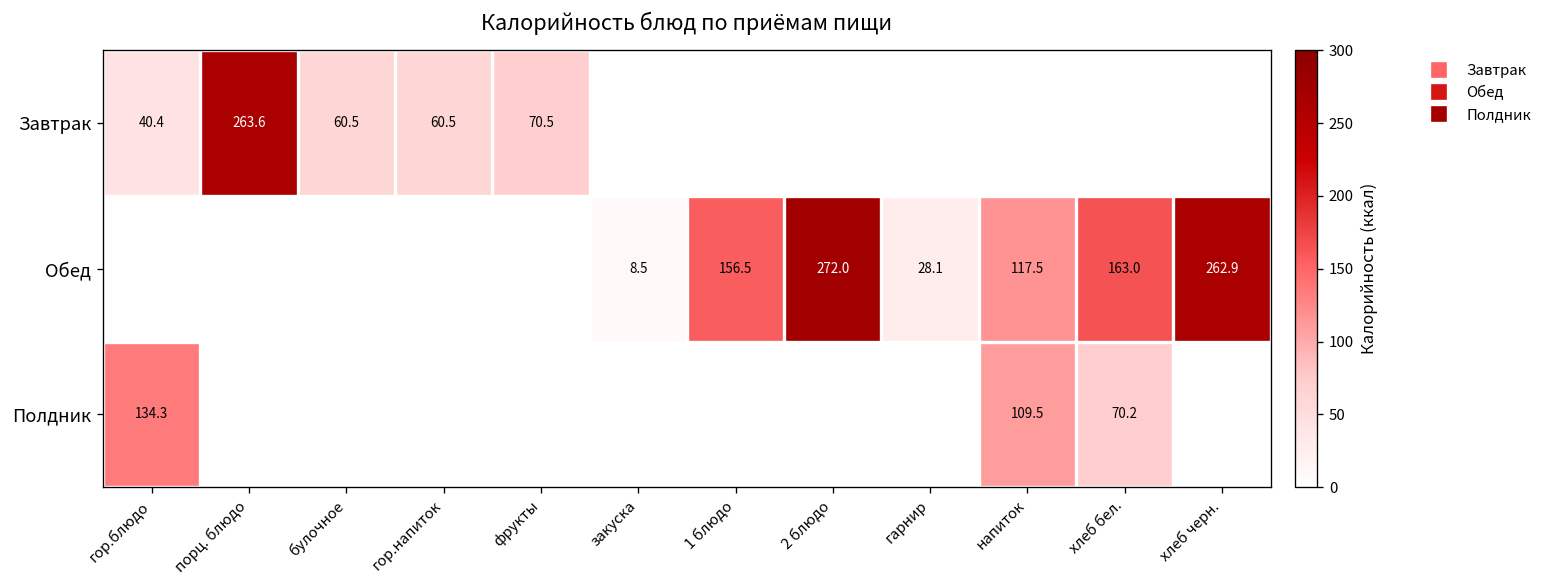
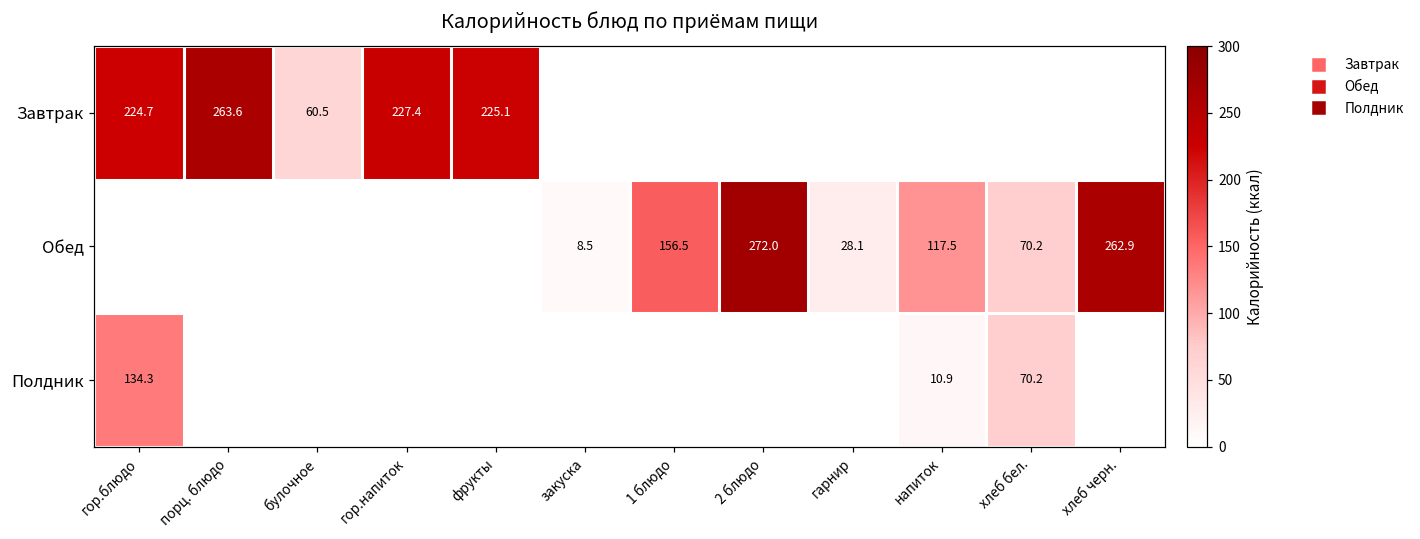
Завтрак, гор.блюдо: 40.4 -> 224.7
Завтрак, гор.напиток: 60.5 -> 227.4
Завтрак, фрукты: 70.5 -> 225.1
Обед, хлеб бел.: 163.0 -> 70.2
Полдник, напиток: 109.5 -> 10.9
